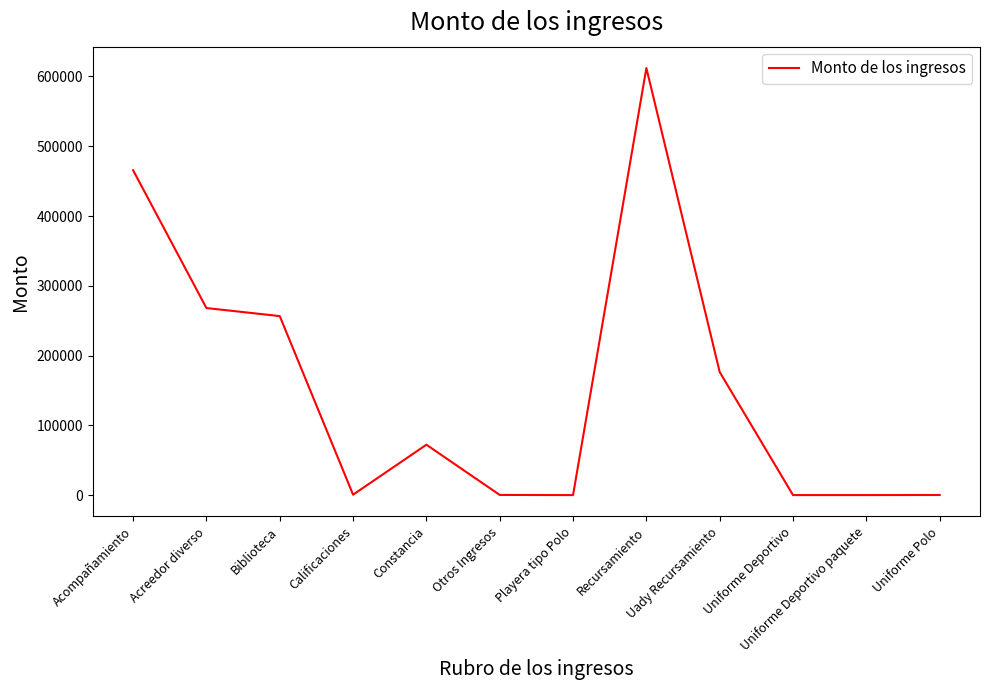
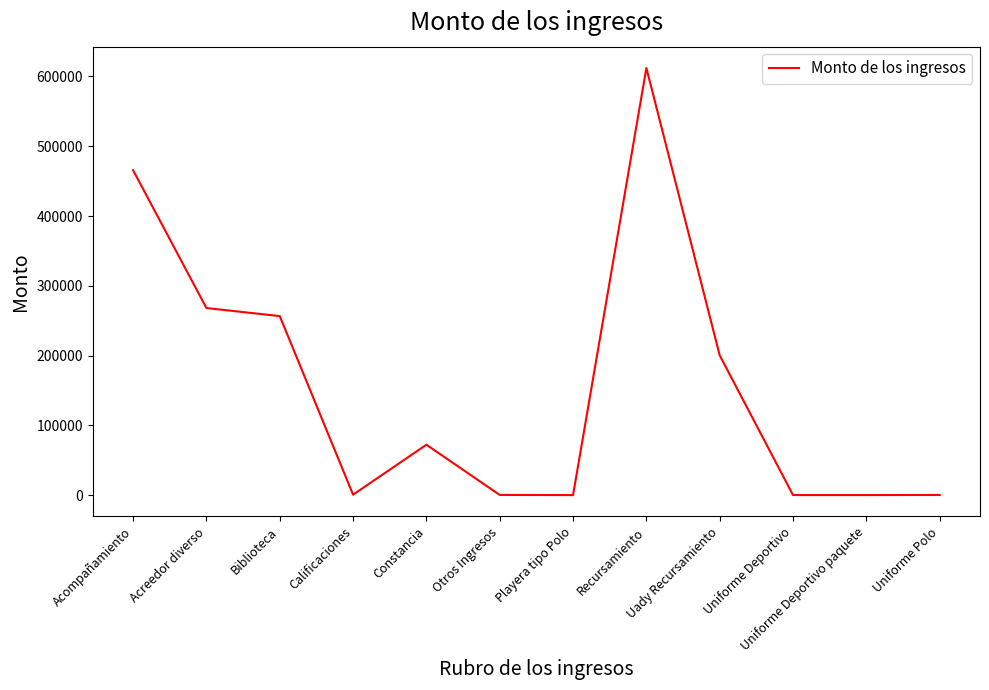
Uady Recursamiento: 180000 -> 200000
